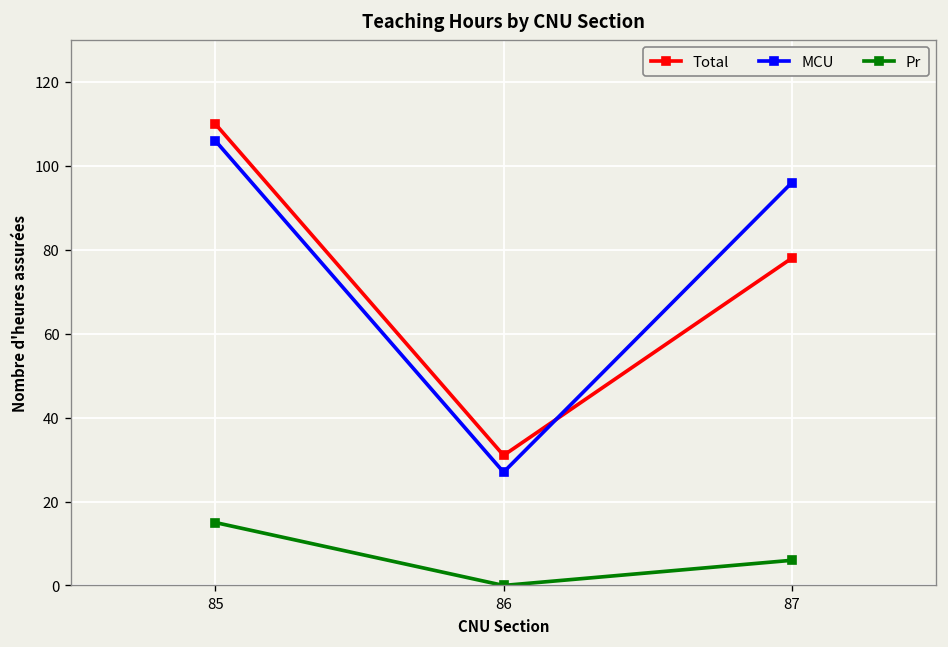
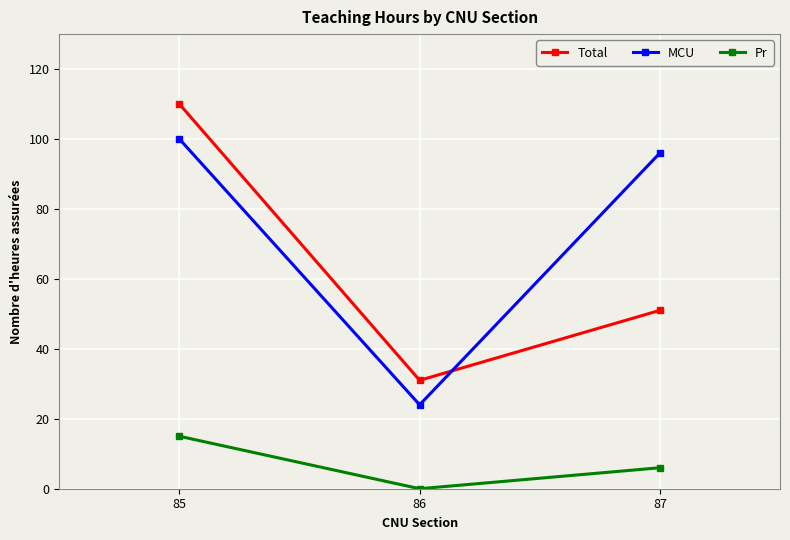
MCU, 85: 106 -> 100
MCU, 86: 27 -> 24
Total, 87: 78 -> 51
